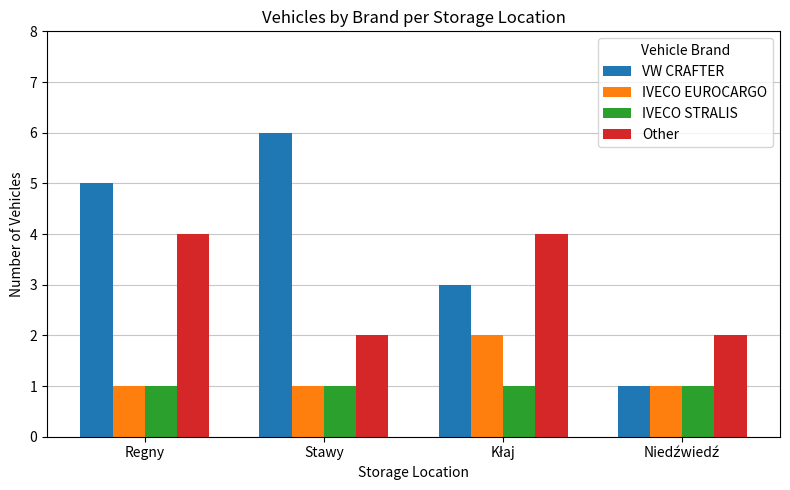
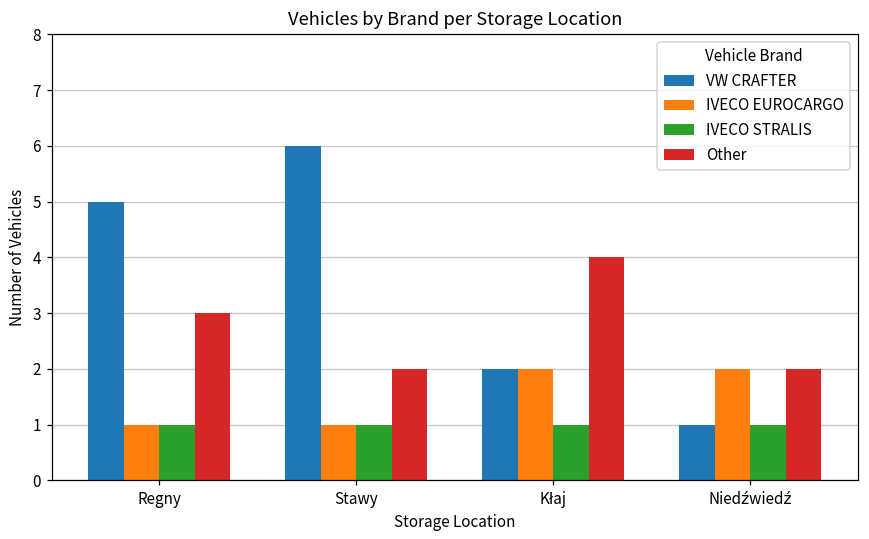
Other, Regny: 4 -> 3
VW CRAFTER, Kłaj: 3 -> 2
IVECO EUROCARGO, Niedźwiedź: 1 -> 2
